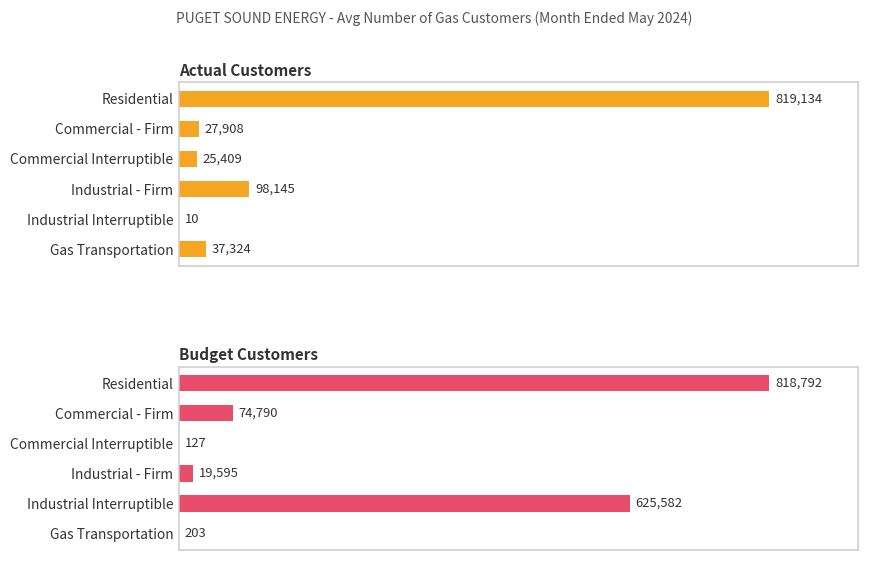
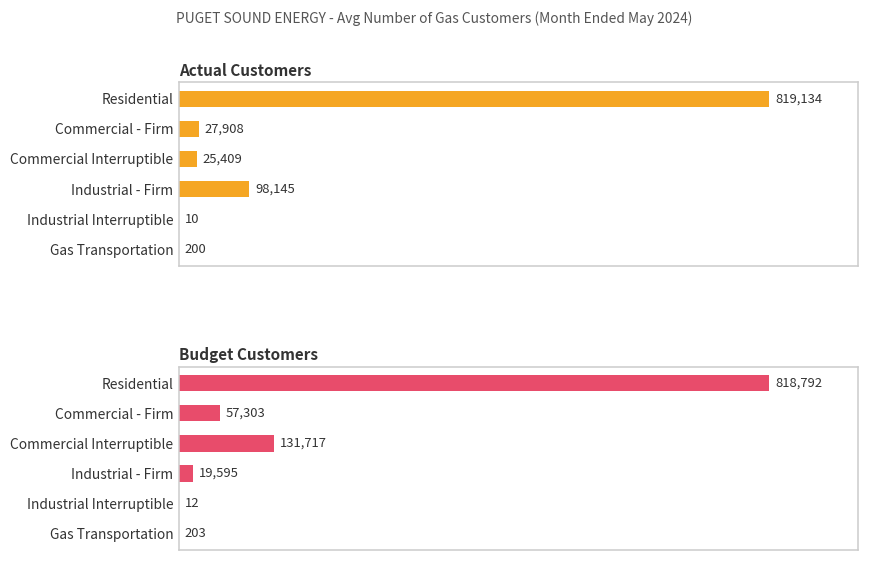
Actual Customers, Gas Transportation: 37,324 -> 200
Budget Customers, Commercial - Firm: 74,790 -> 57,303
Budget Customers, Commercial Interruptible: 127 -> 131,717
Budget Customers, Industrial Interruptible: 625,582 -> 12
